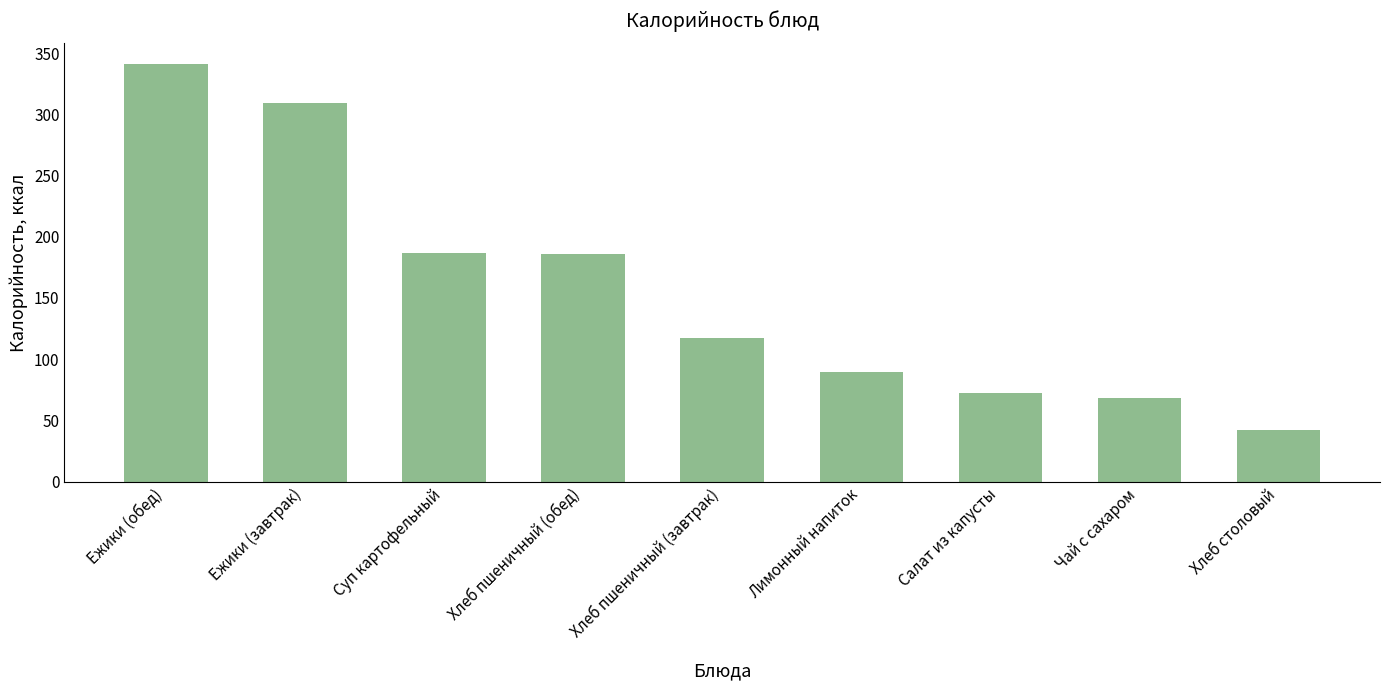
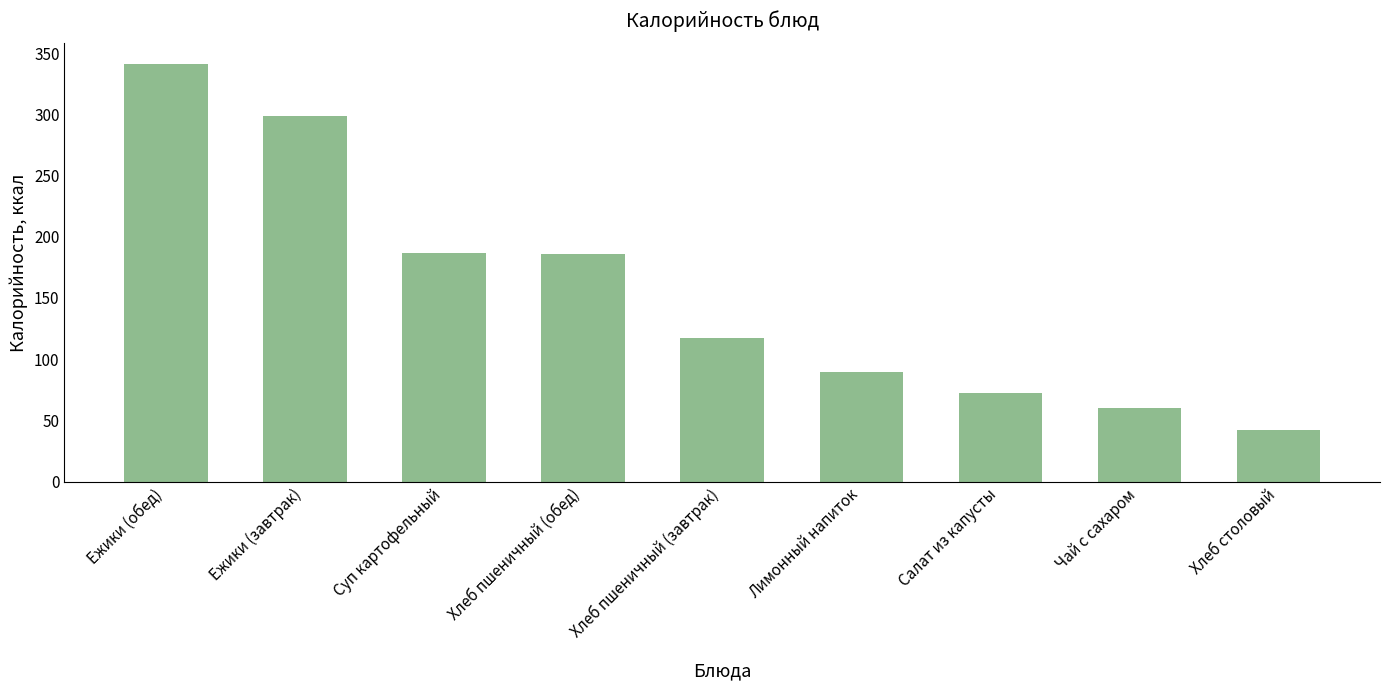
Ежики (завтрак): 309 -> 298
Чай с сахаром: 69 -> 60
